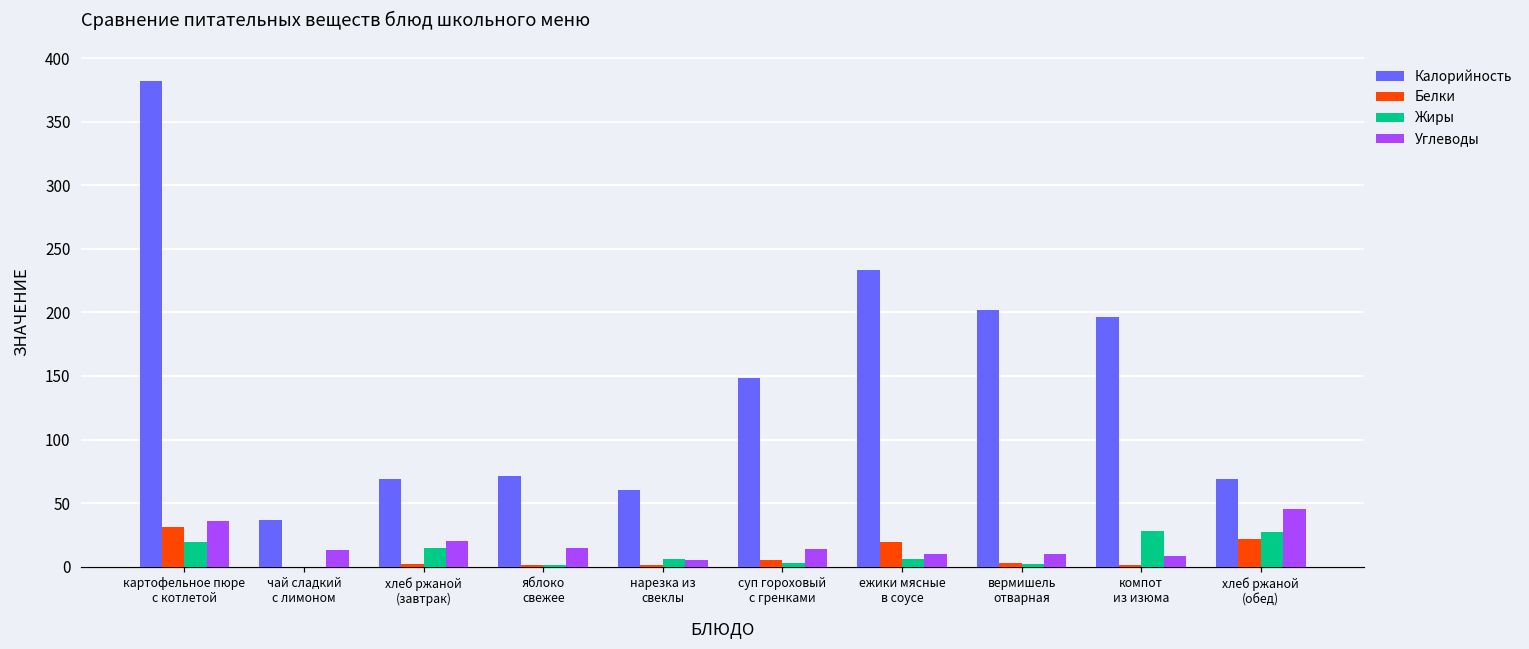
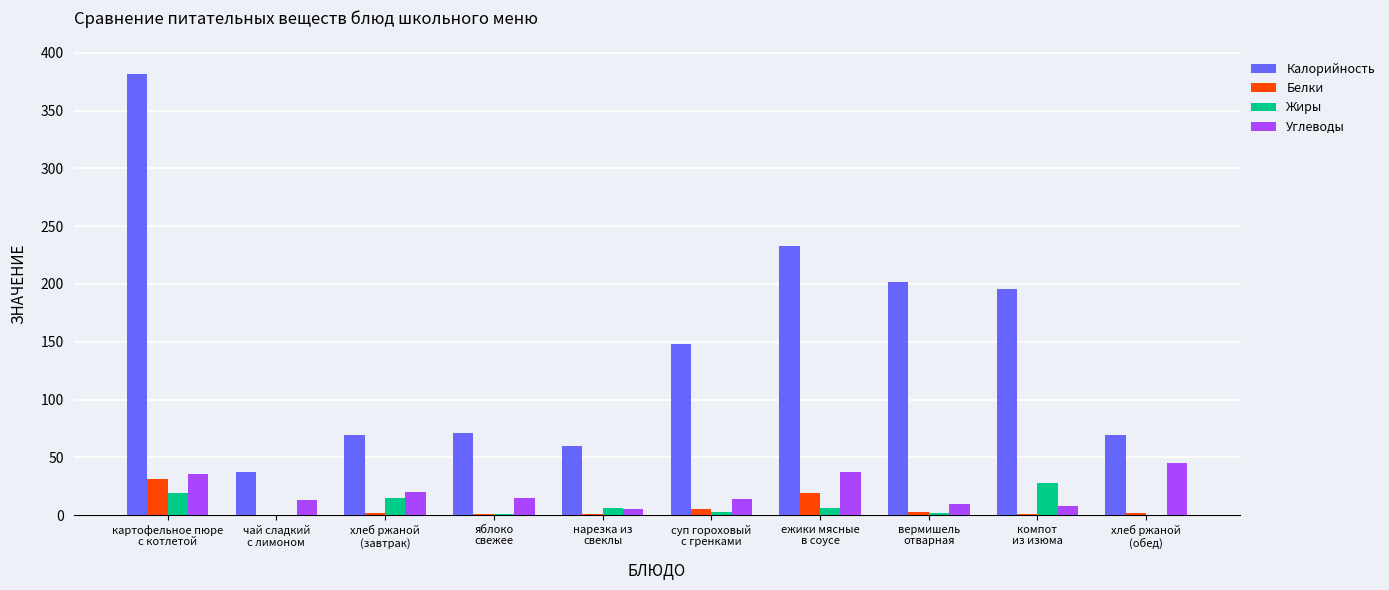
Углеводы, ежики мясные в соусе: 10 -> 37
Белки, хлеб ржаной (обед): 22 -> 2
Жиры, хлеб ржаной (обед): 27 -> 0
